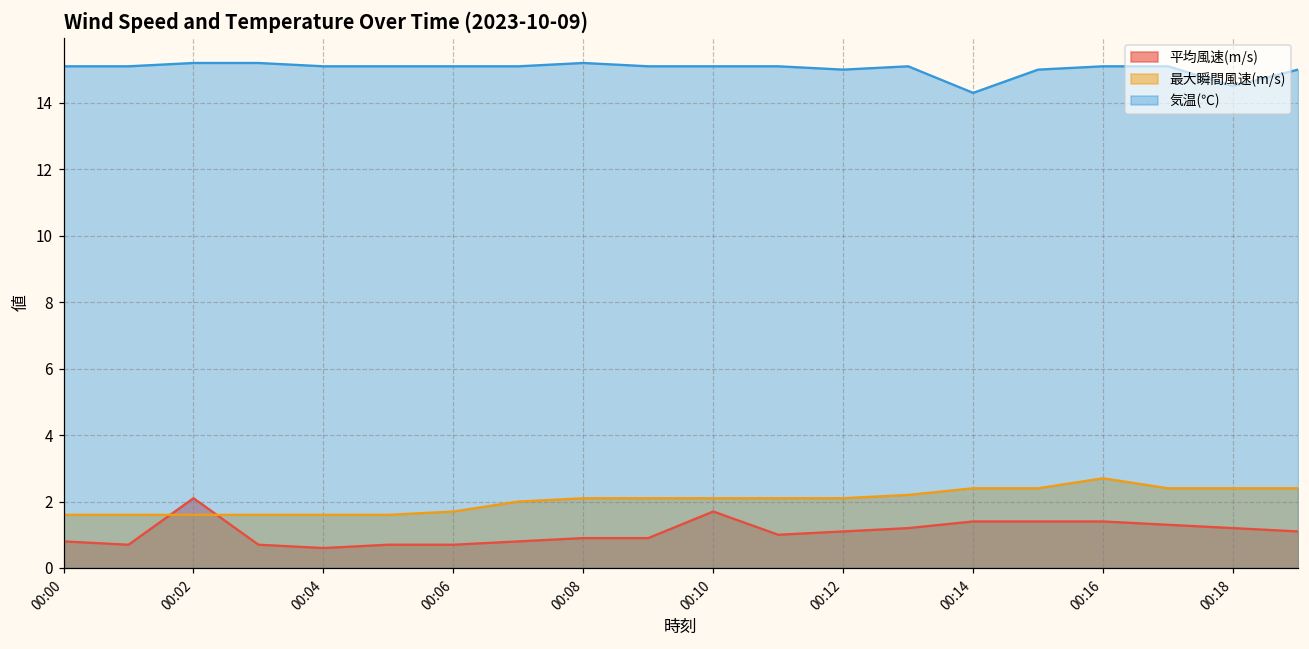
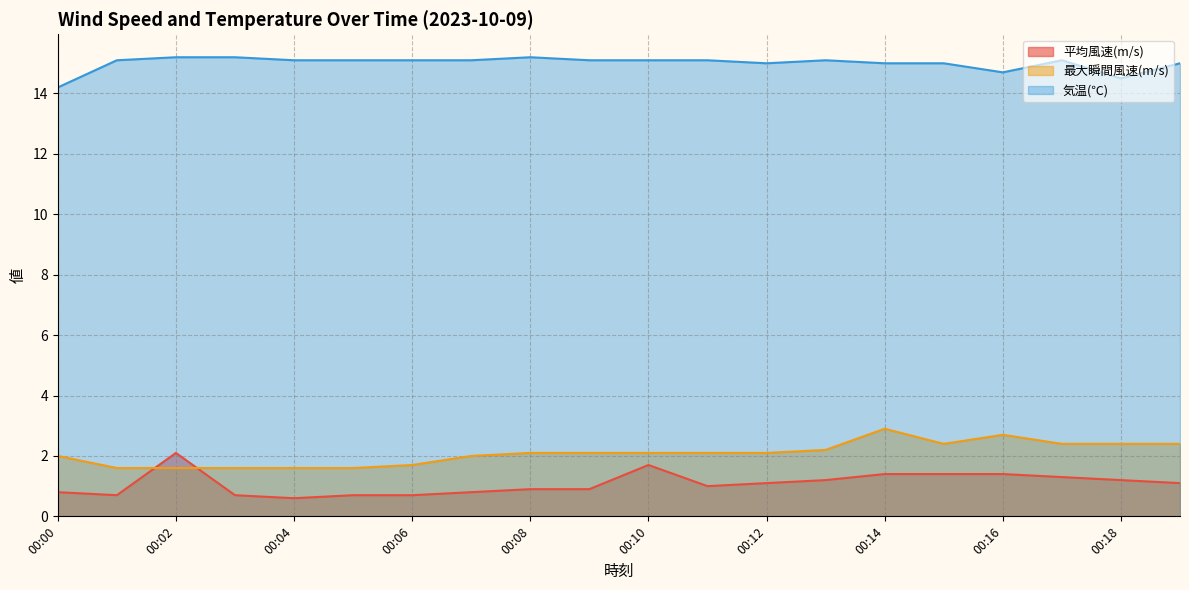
最大瞬間風速(m/s), 00:00: 1.6 -> 2.0
気温(℃), 00:00: 15.1 -> 14.2
最大瞬間風速(m/s), 00:14: 2.4 -> 2.9
気温(℃), 00:14: 14.3 -> 15.0
気温(℃), 00:16: 15.1 -> 14.7
